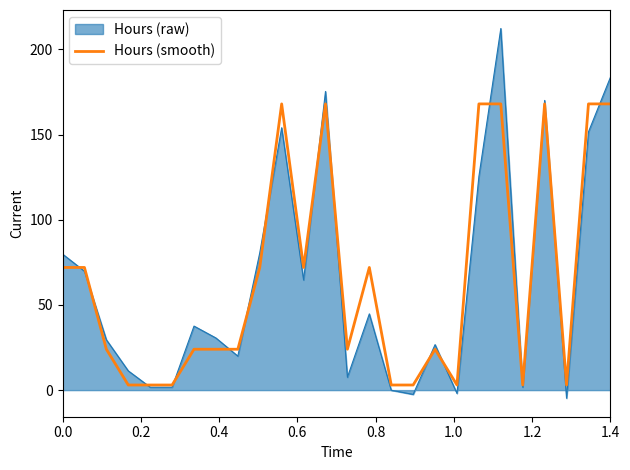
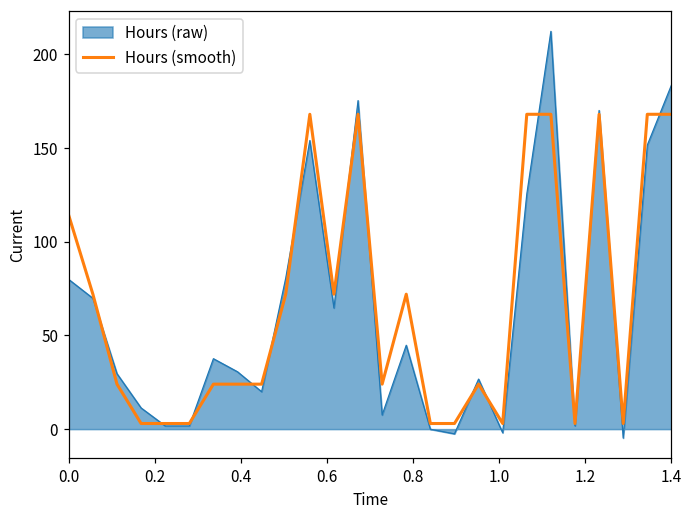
Hours (smooth), 0.0: 72 -> 114
